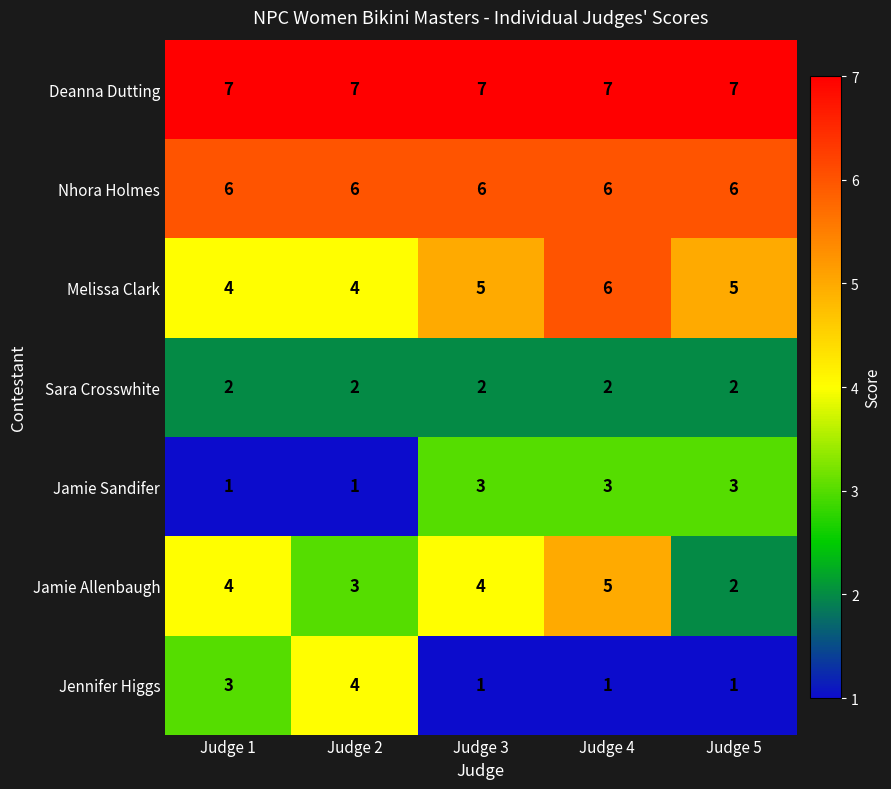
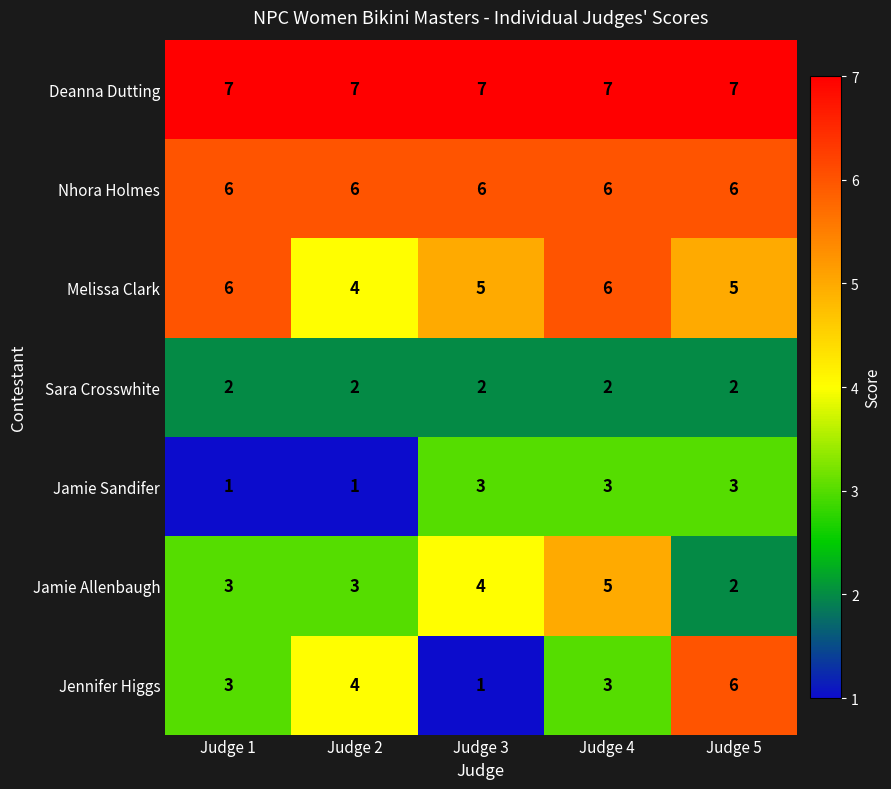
Melissa Clark, Judge 1: 4 -> 6
Jamie Allenbaugh, Judge 1: 4 -> 3
Jennifer Higgs, Judge 4: 1 -> 3
Jennifer Higgs, Judge 5: 1 -> 6
